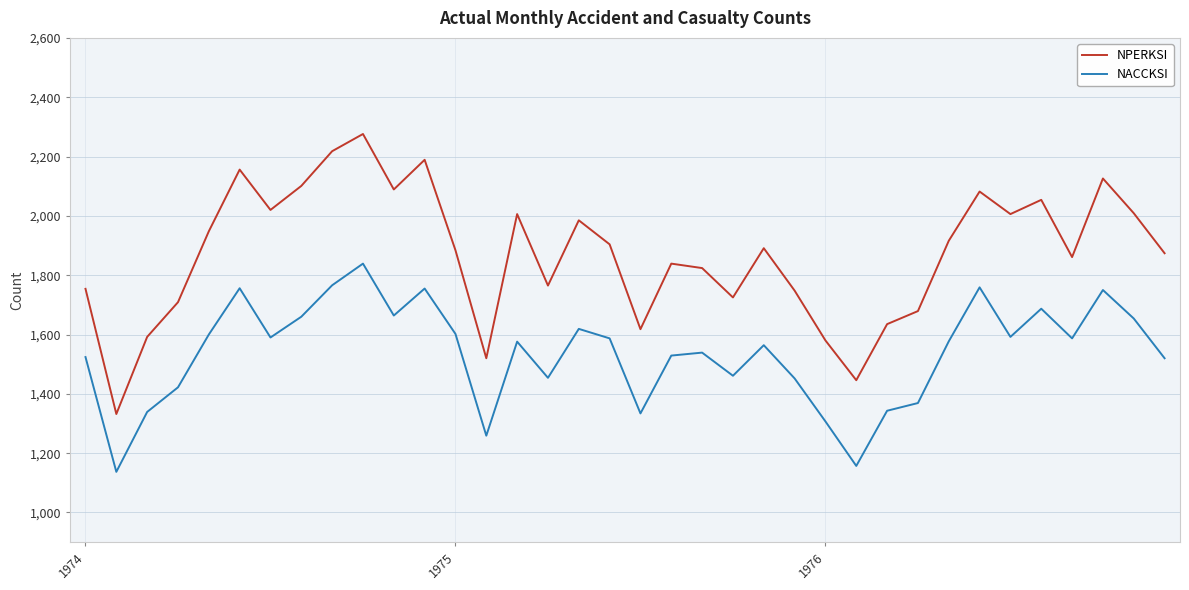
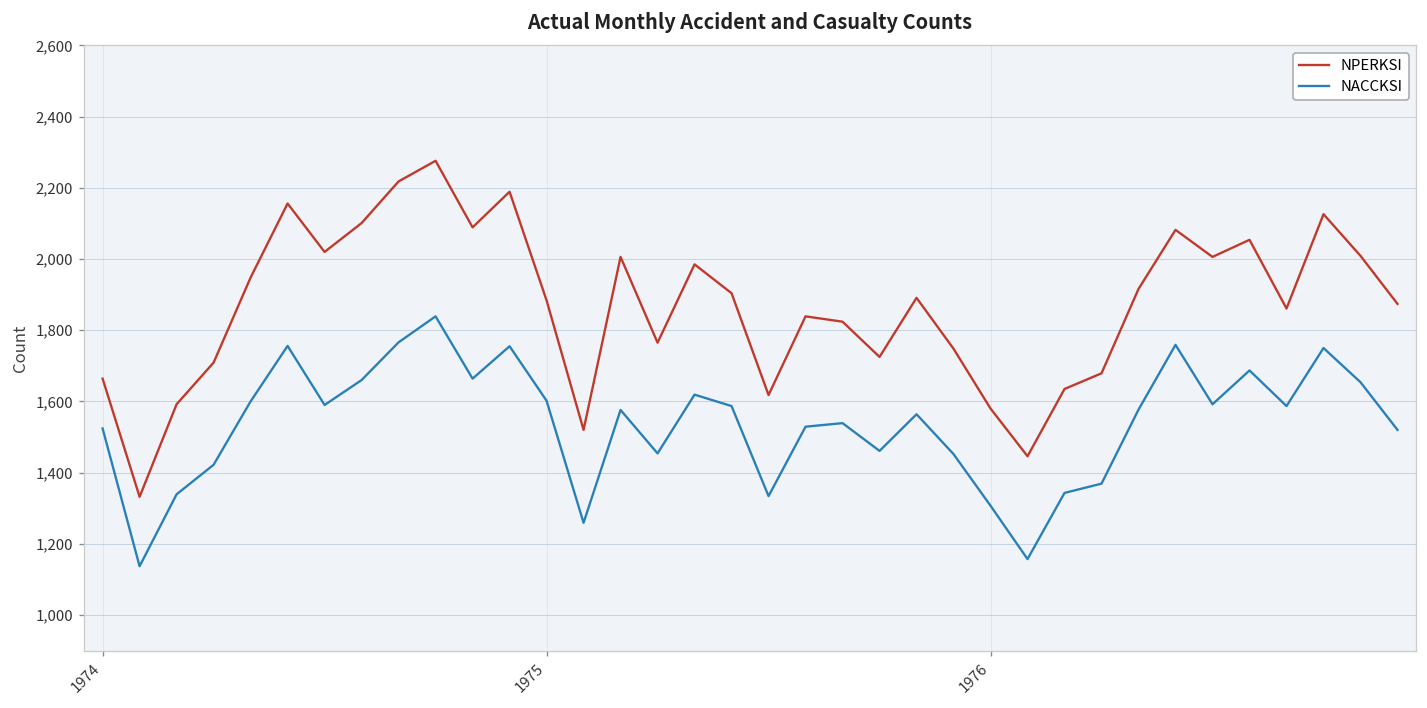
NPERKSI, 1974: 1,750 -> 1,660
